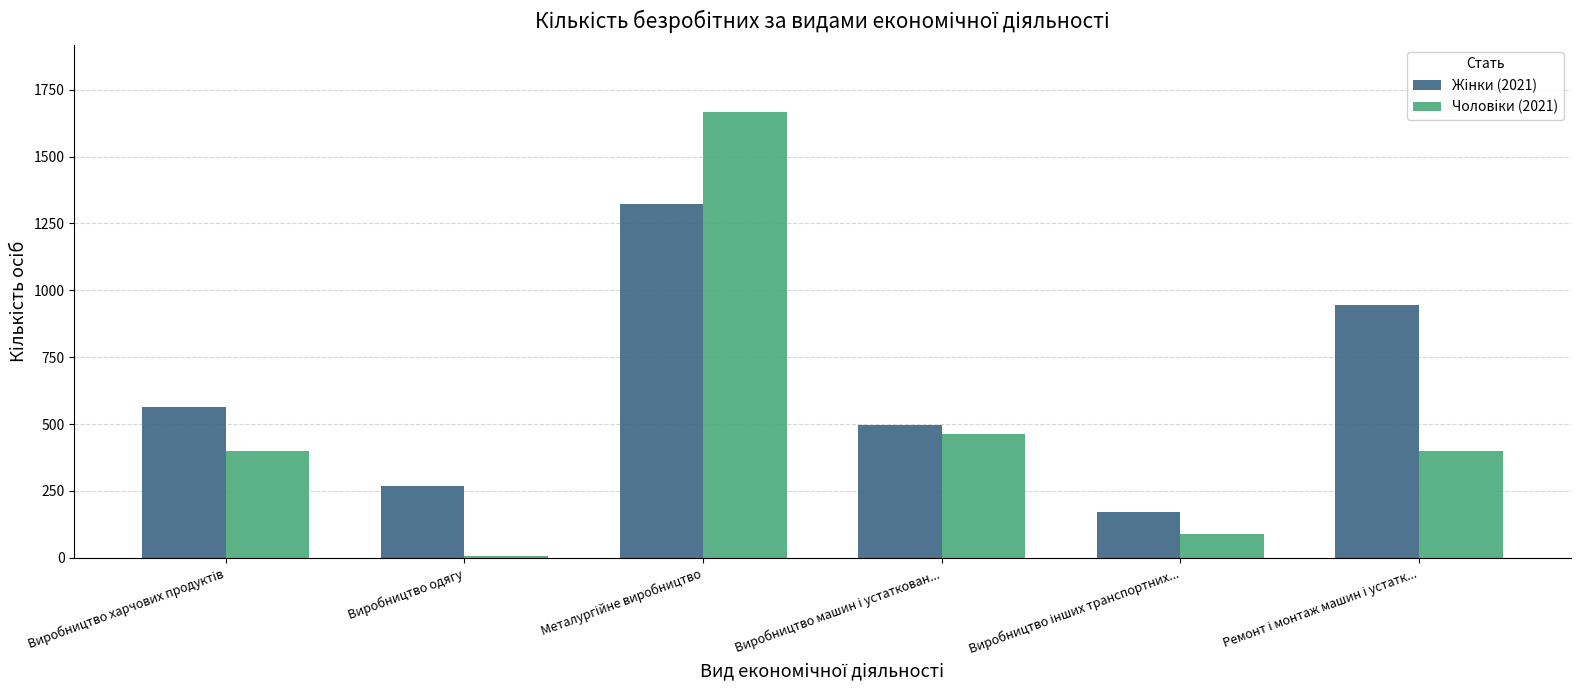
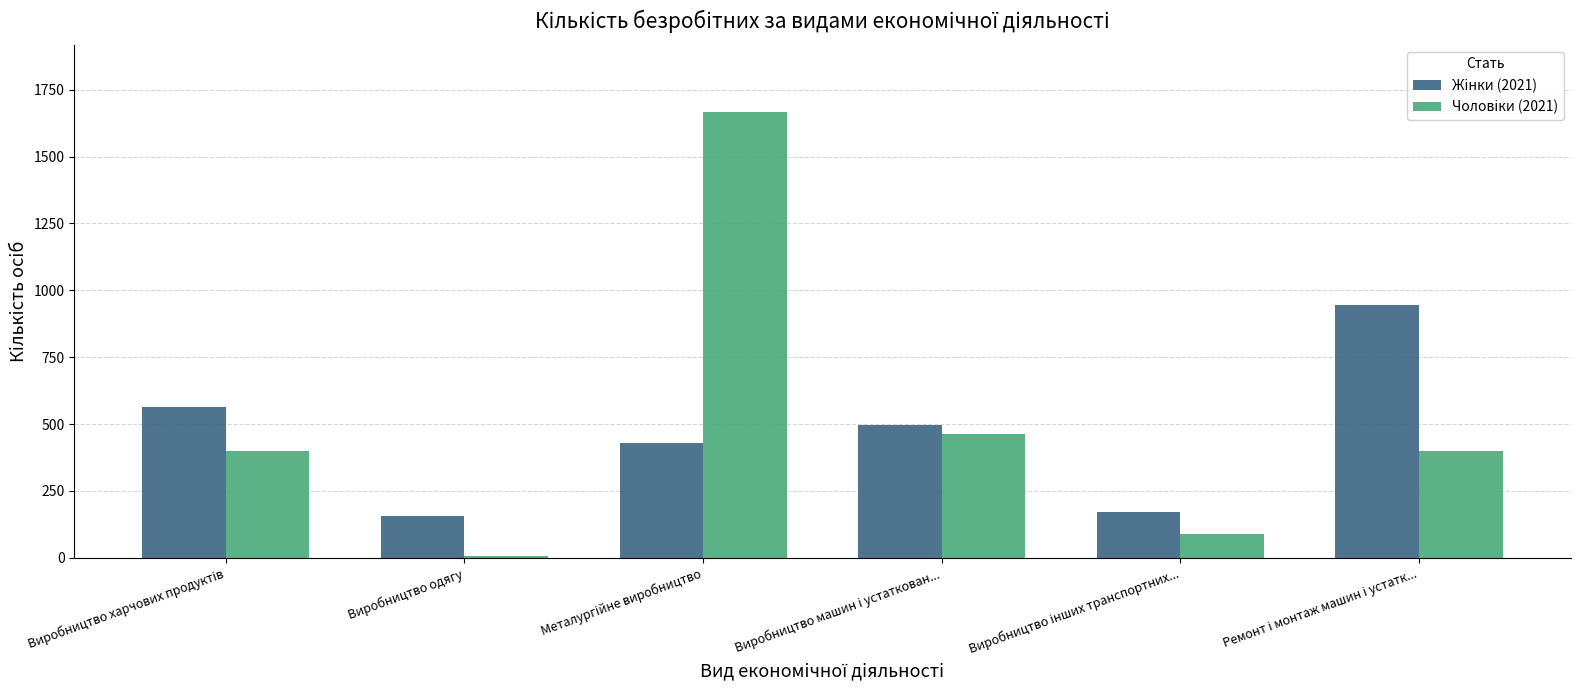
Жінки (2021), Виробництво одягу: 270 -> 160
Жінки (2021), Металургійне виробництво: 1320 -> 430
